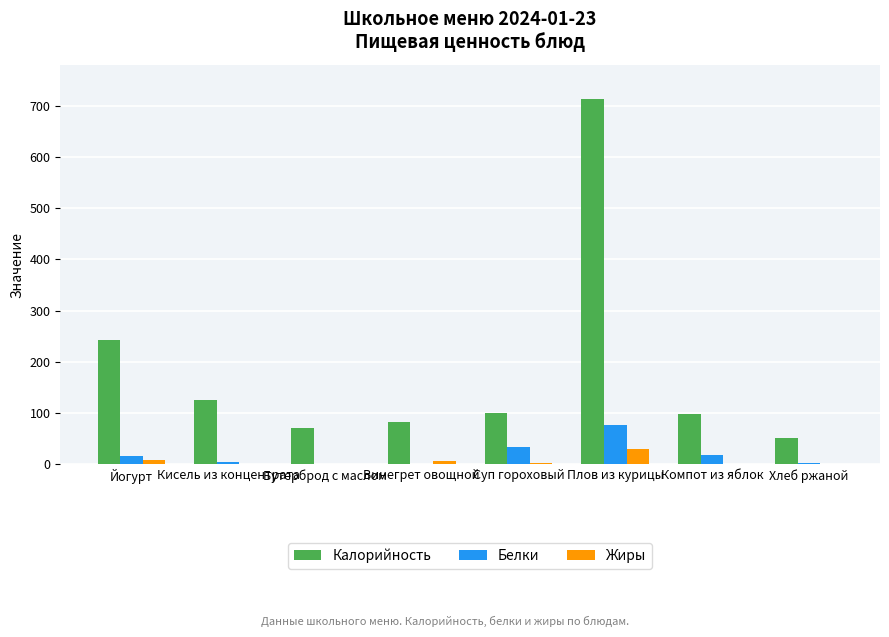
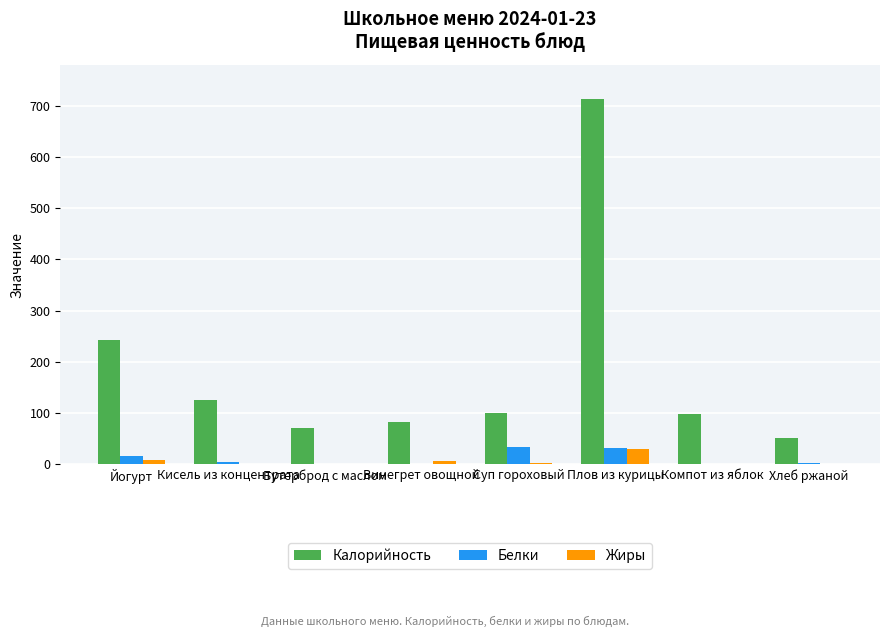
Белки, Плов из курицы: 80 -> 30
Белки, Компот из яблок: 20 -> 0
